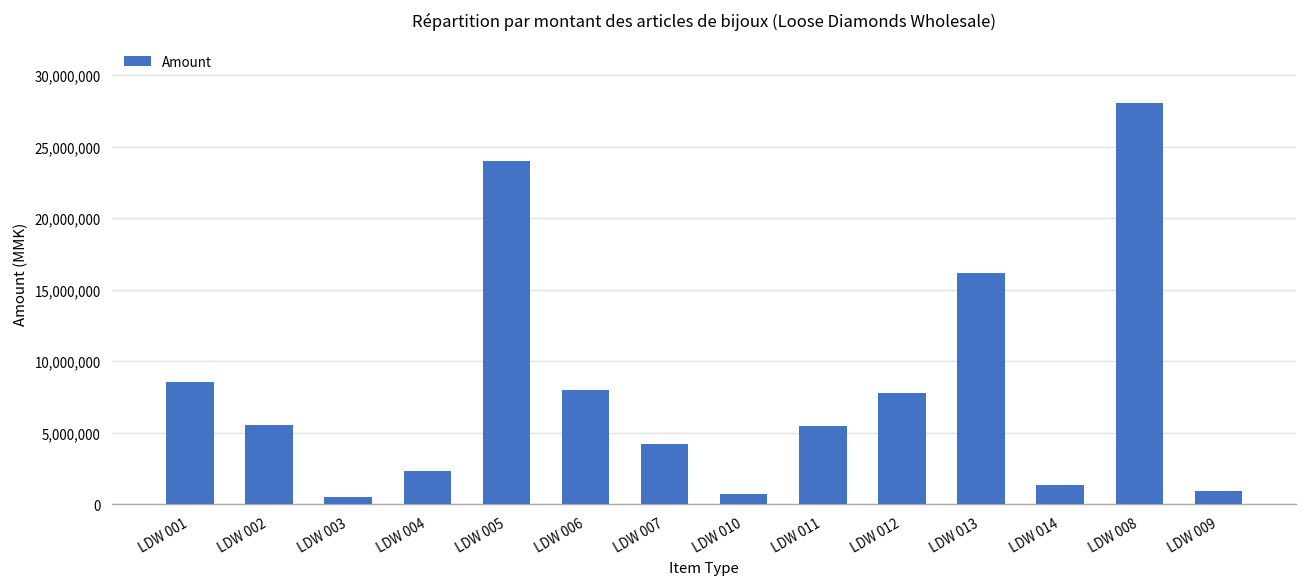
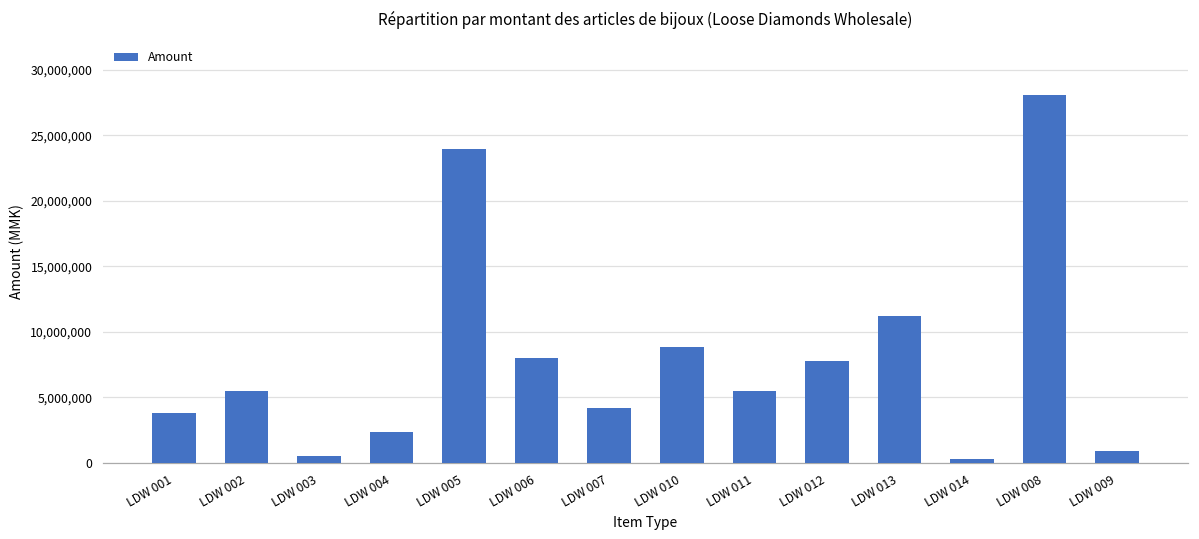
LDW 001: 8,500,000 -> 3,800,000
LDW 010: 700,000 -> 8,900,000
LDW 013: 16,200,000 -> 11,200,000
LDW 014: 1,300,000 -> 300,000
